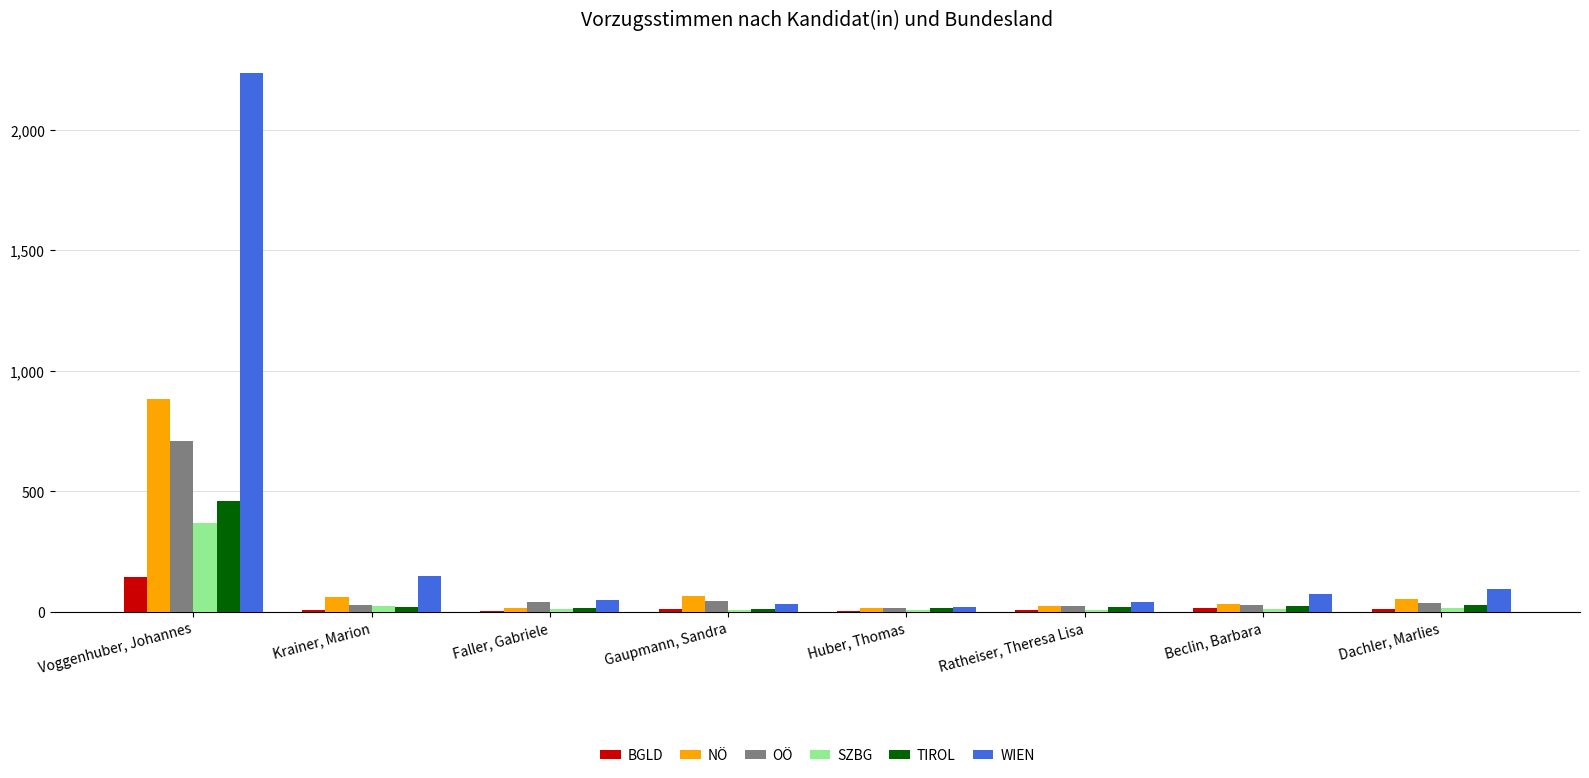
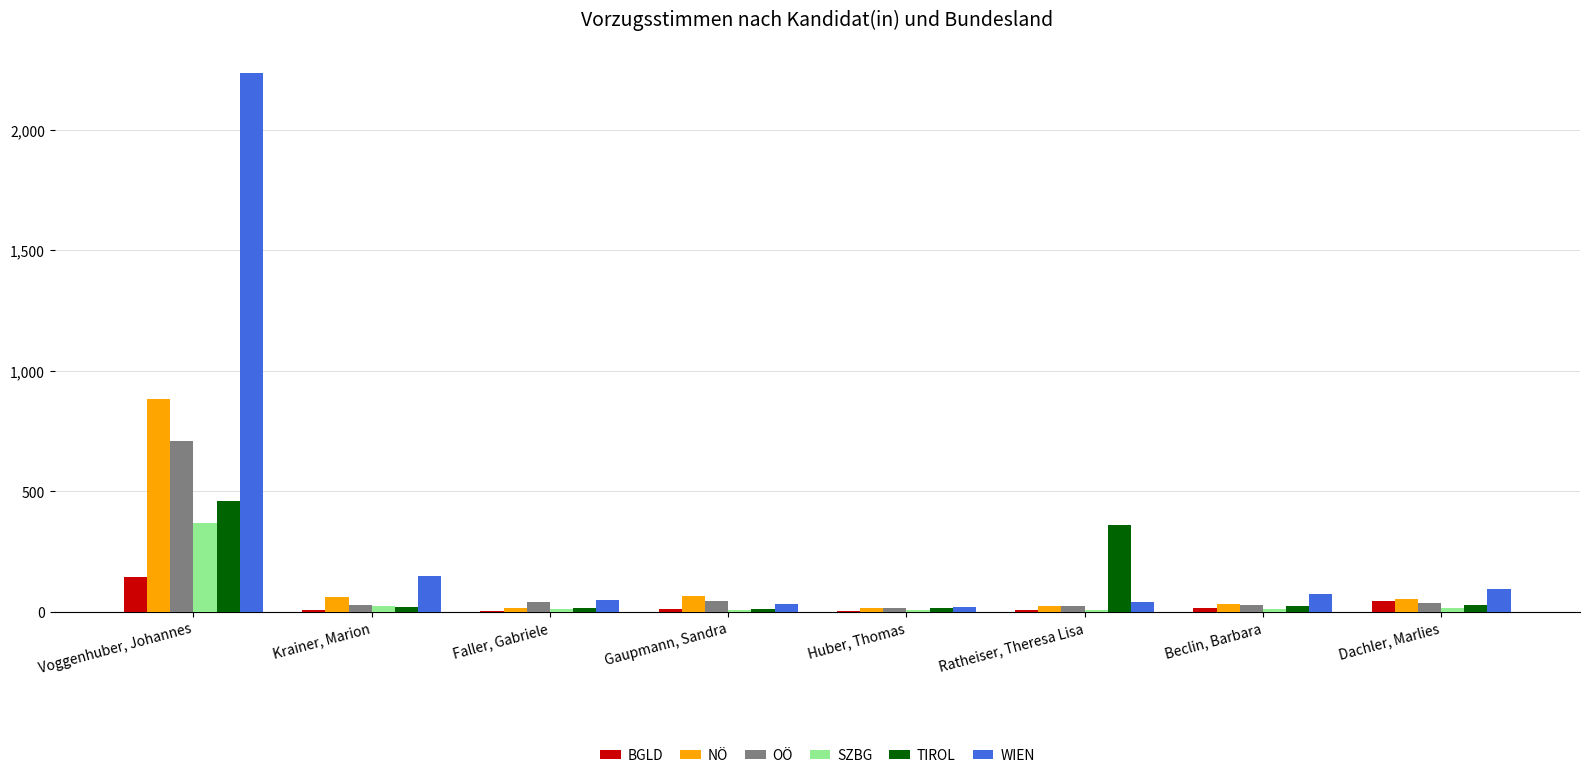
TIROL, Ratheiser, Theresa Lisa: 20 -> 360
BGLD, Dachler, Marlies: 10 -> 50
